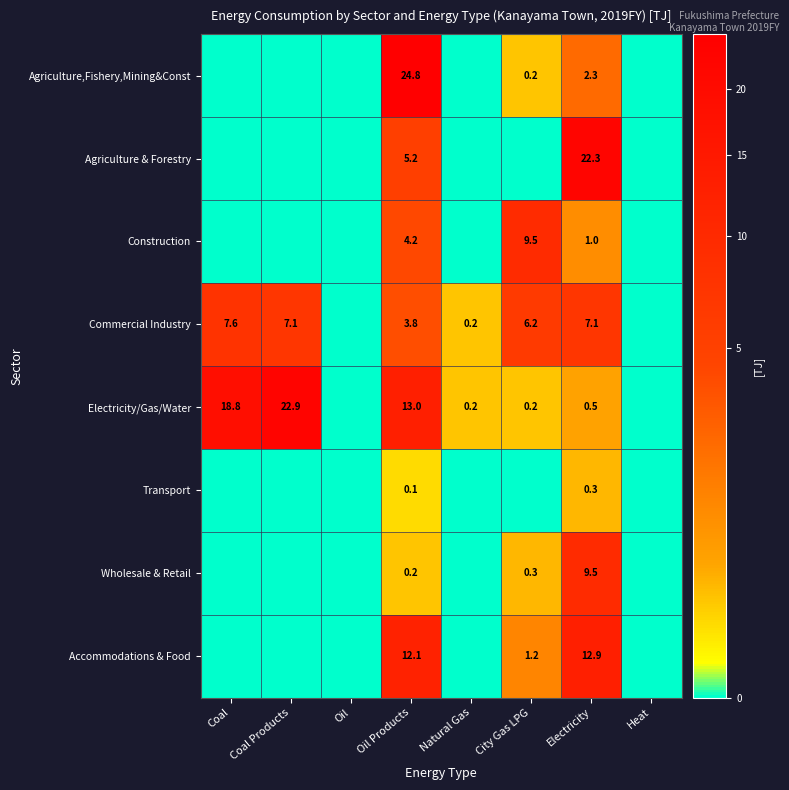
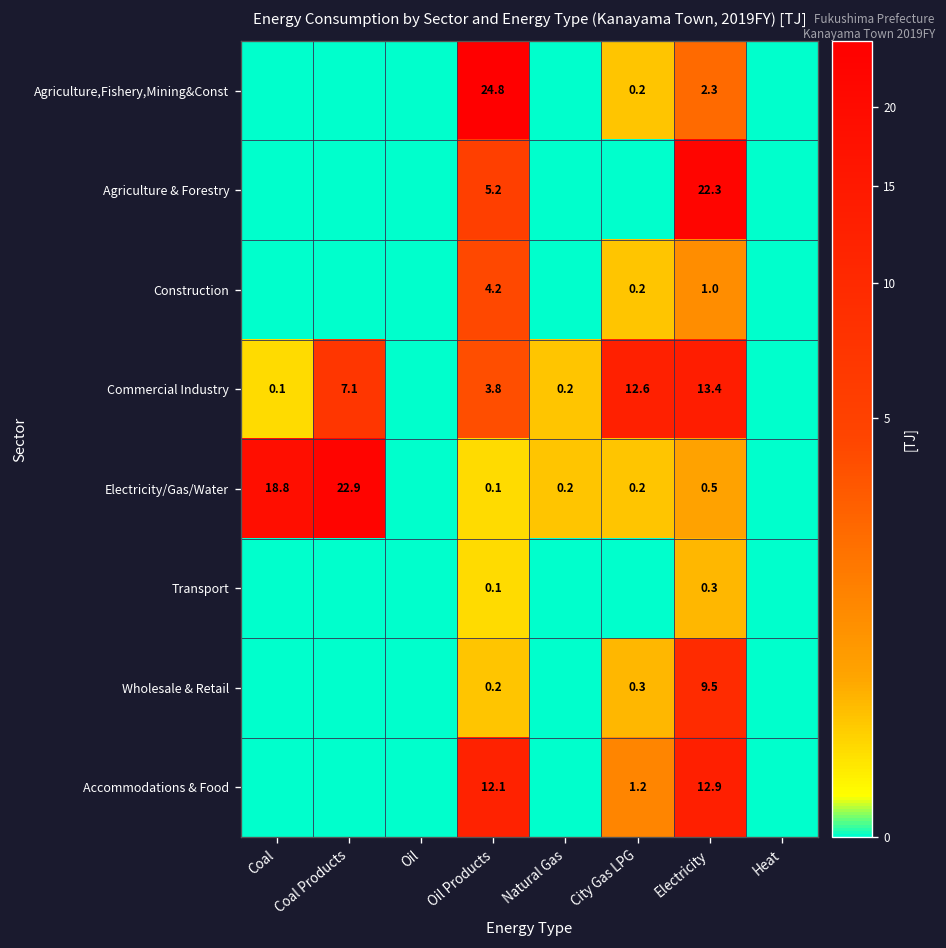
Construction, City Gas LPG: 9.5 -> 0.2
Commercial Industry, Coal: 7.6 -> 0.1
Commercial Industry, City Gas LPG: 6.2 -> 12.6
Commercial Industry, Electricity: 7.1 -> 13.4
Electricity/Gas/Water, Oil Products: 13.0 -> 0.1
